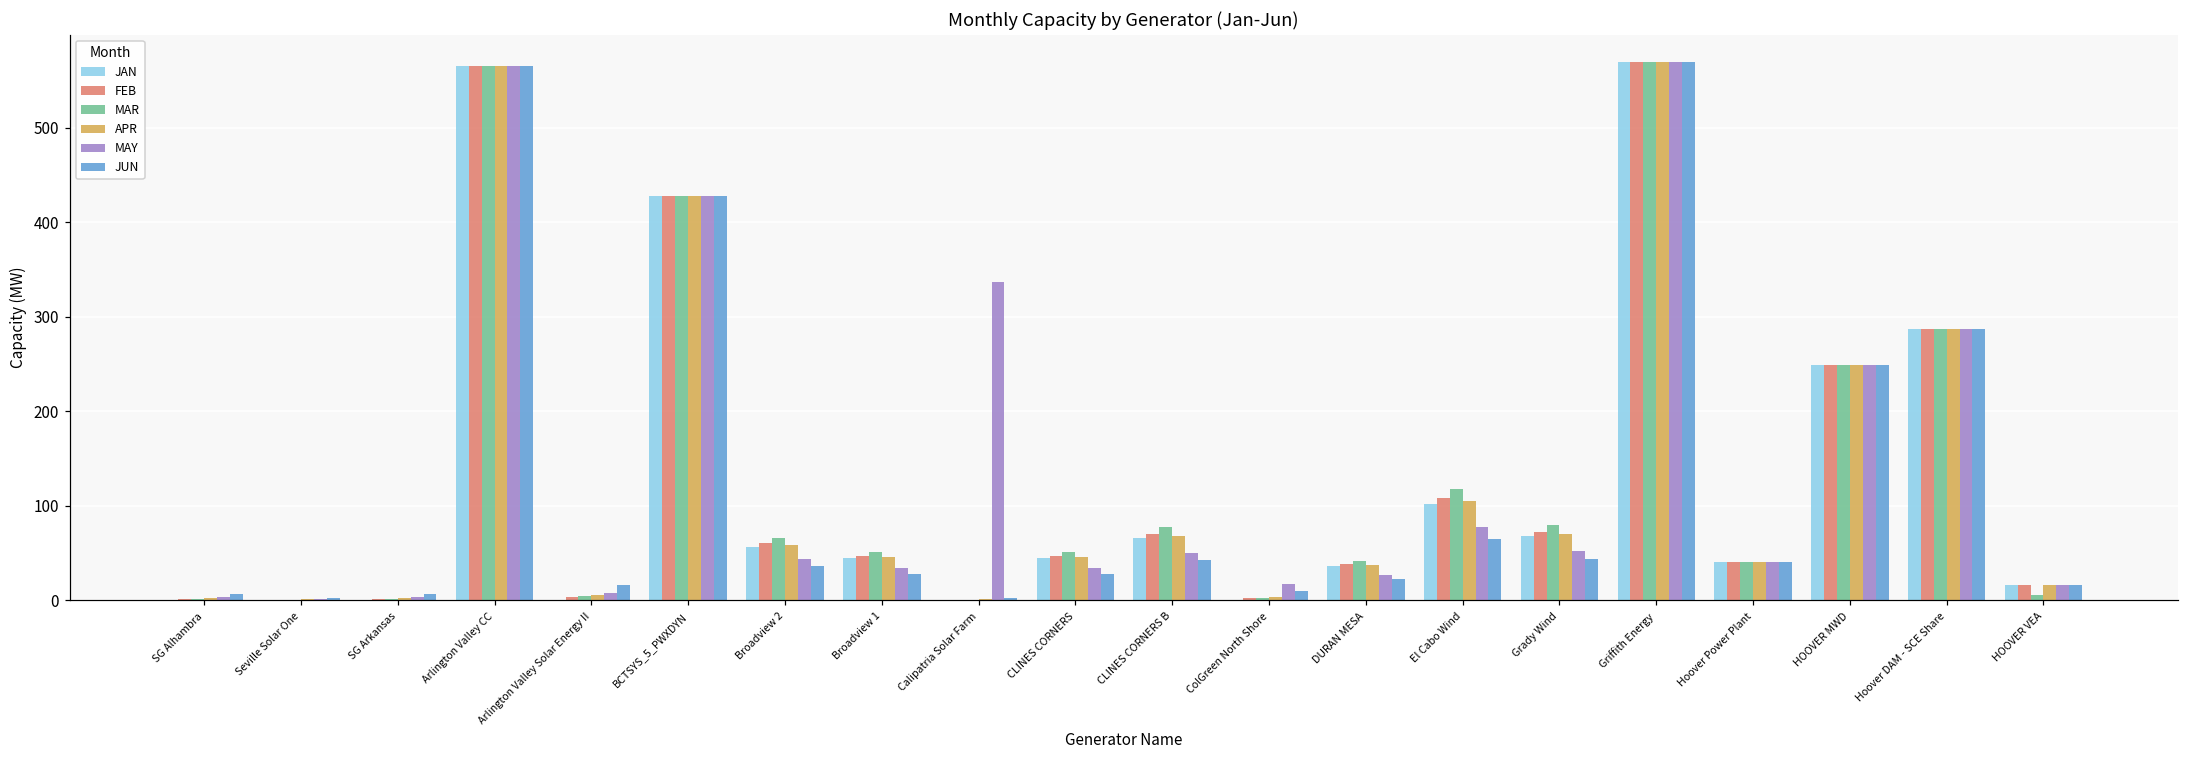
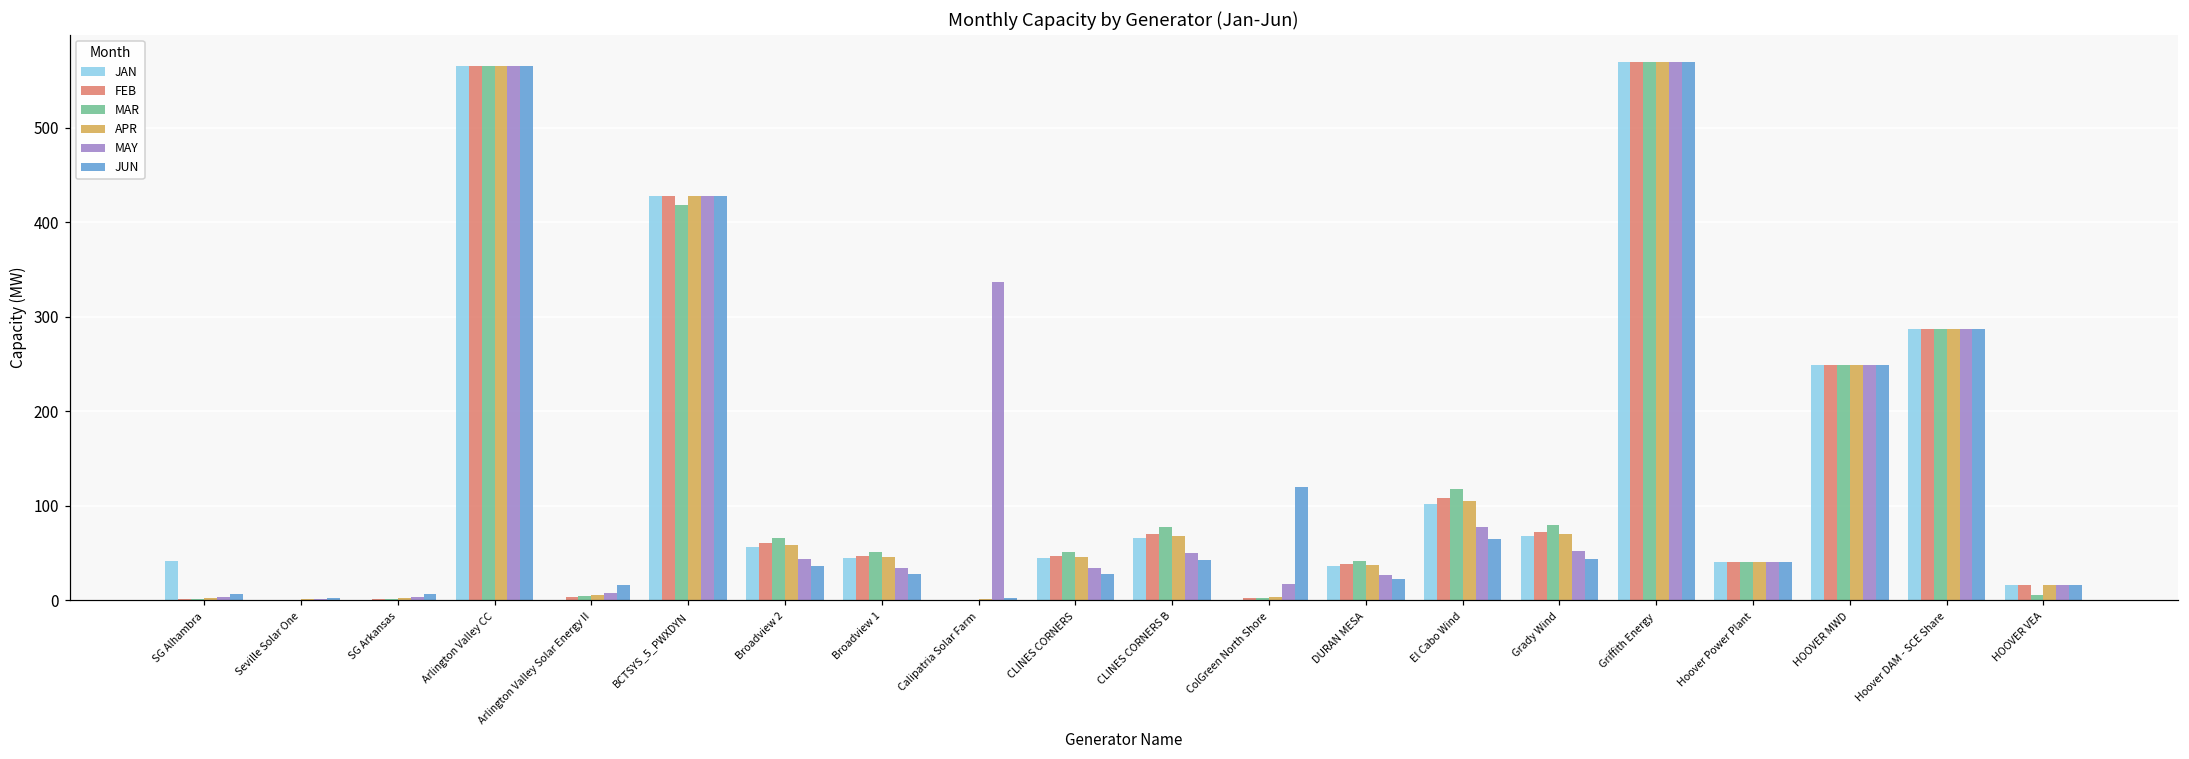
JAN, SG Alhambra: 0 -> 40
MAR, BCTSYS_5_PWXDYN: 430 -> 420
JUN, ColGreen North Shore: 10 -> 120
